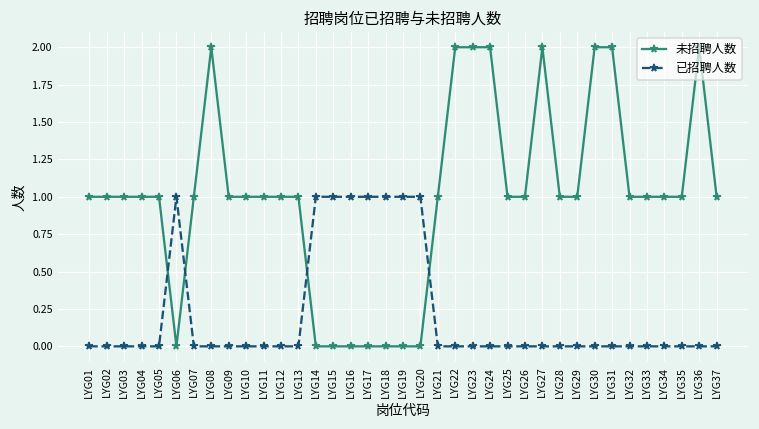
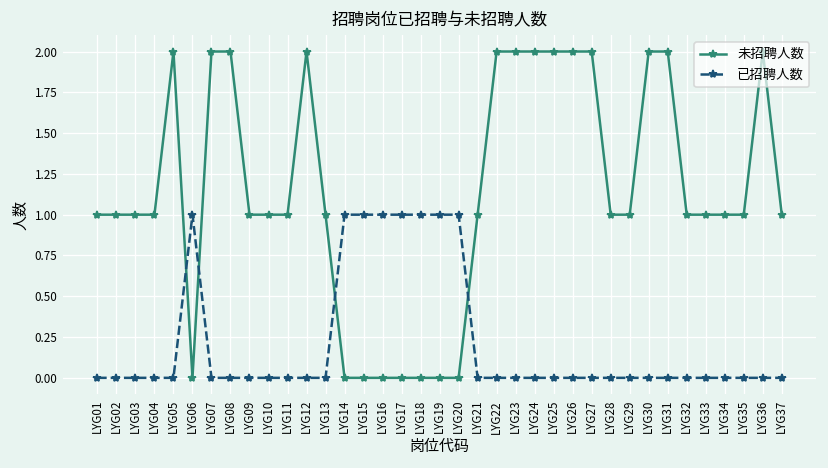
未招聘人数, LYG05: 1 -> 2
未招聘人数, LYG07: 1 -> 2
未招聘人数, LYG12: 1 -> 2
未招聘人数, LYG25: 1 -> 2
未招聘人数, LYG26: 1 -> 2
